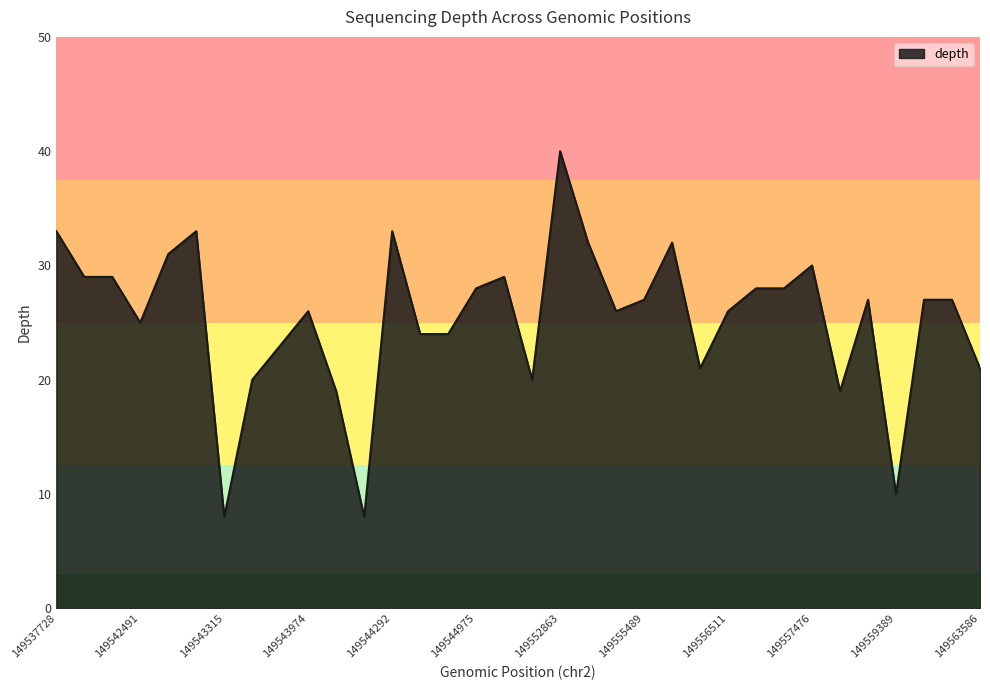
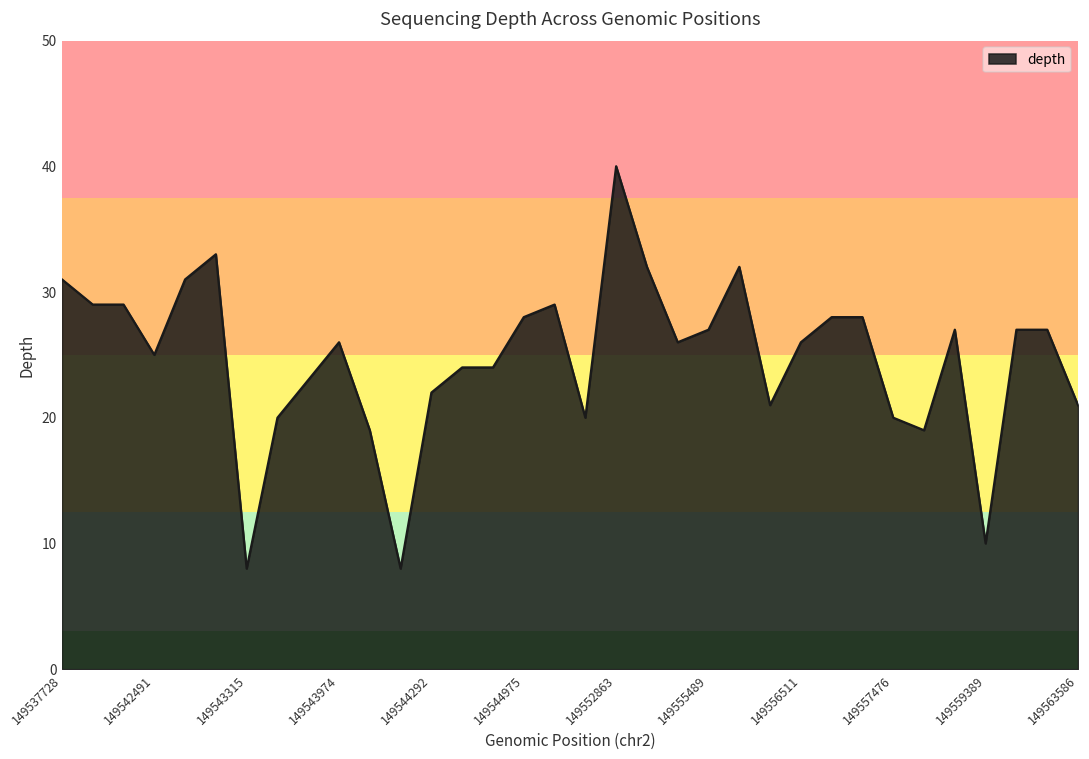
149537728: 33 -> 31
149544292: 33 -> 22
149557476: 30 -> 20
